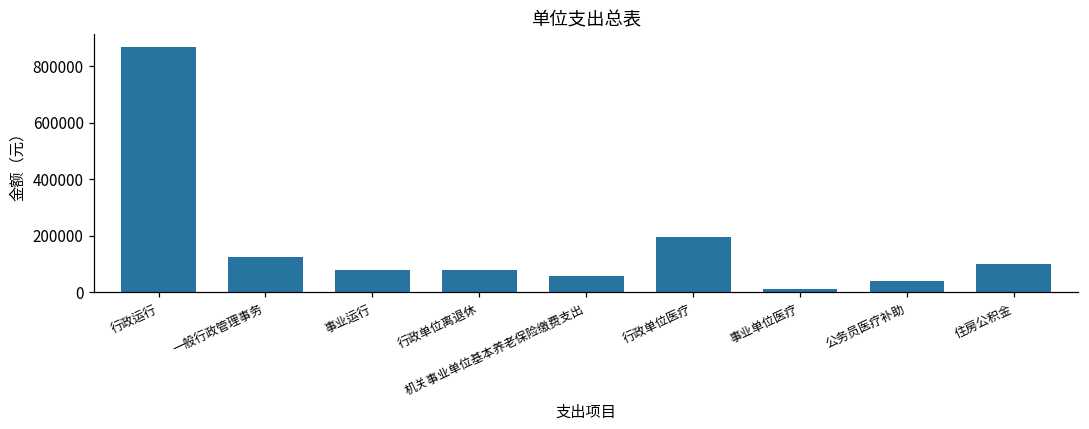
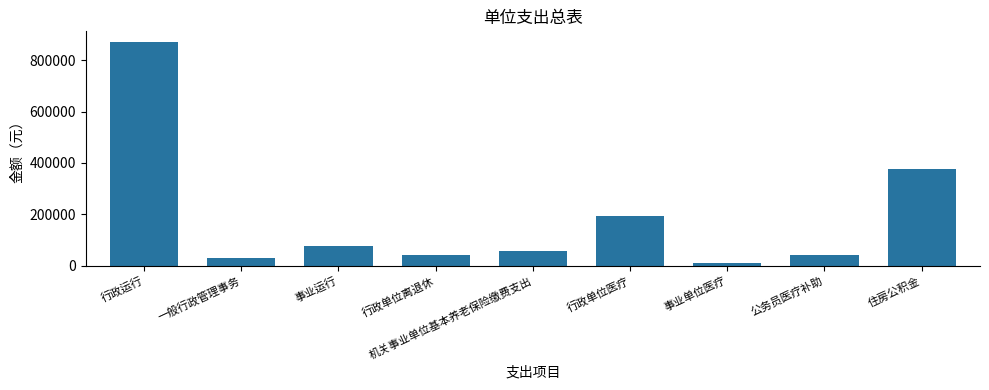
一般行政管理事务: 130000 -> 30000
行政单位离退休: 80000 -> 40000
住房公积金: 100000 -> 380000
